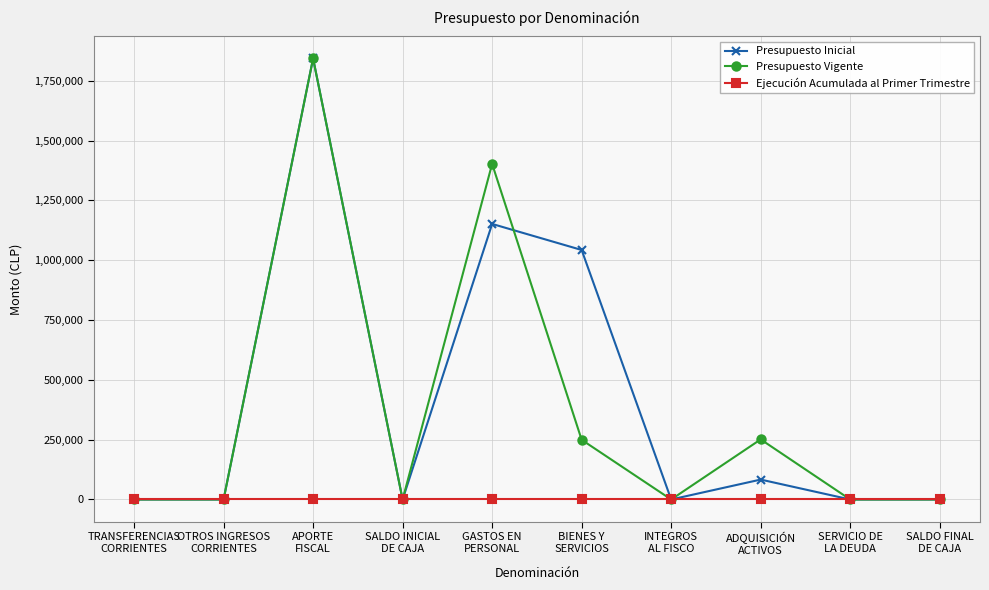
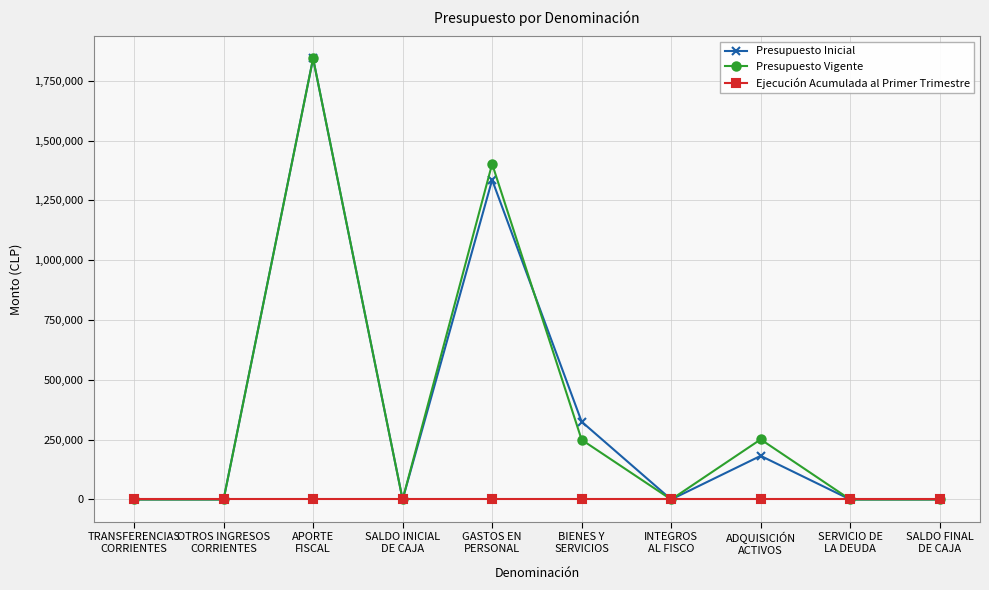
Presupuesto Inicial, GASTOS EN PERSONAL: 1,150,000 -> 1,340,000
Presupuesto Inicial, BIENES Y SERVICIOS: 1,040,000 -> 330,000
Presupuesto Inicial, ADQUISICIÓN ACTIVOS: 80,000 -> 180,000
